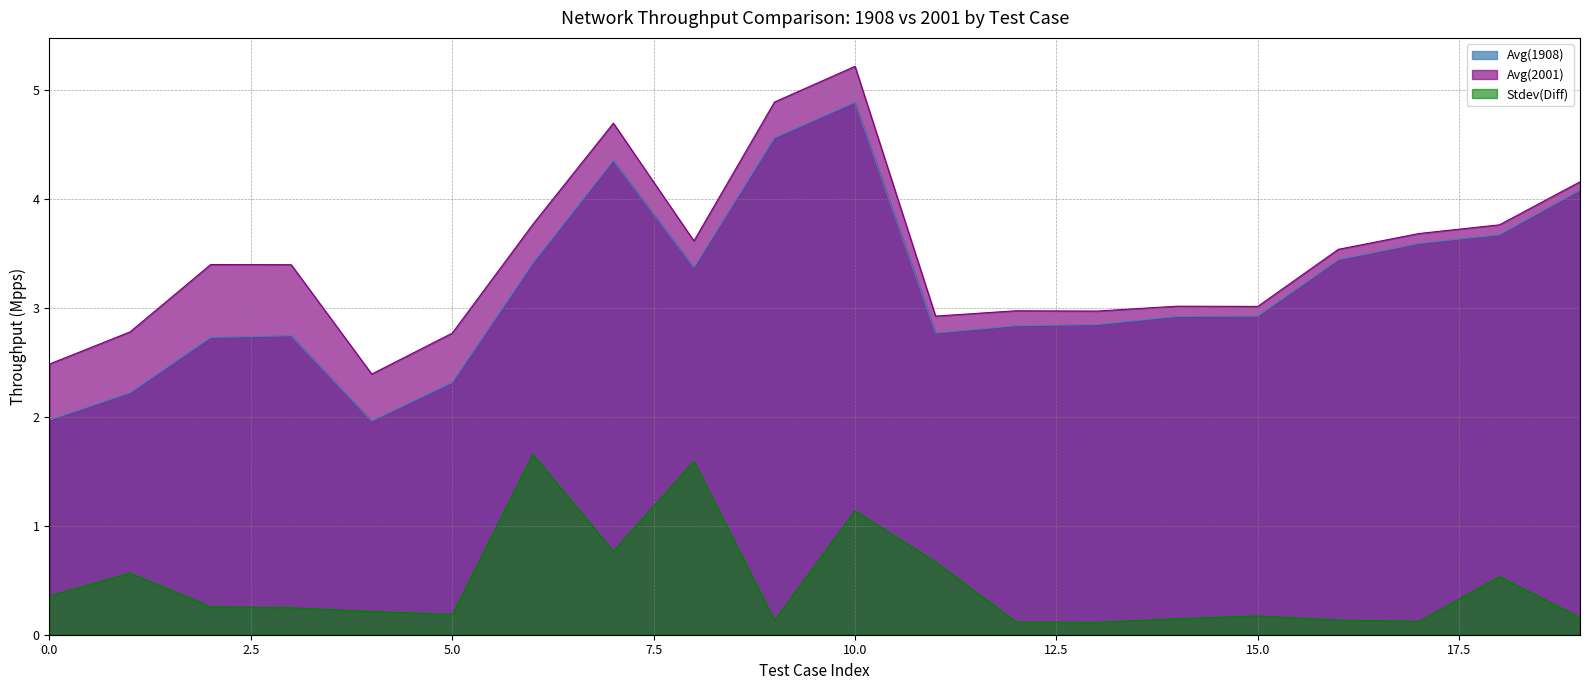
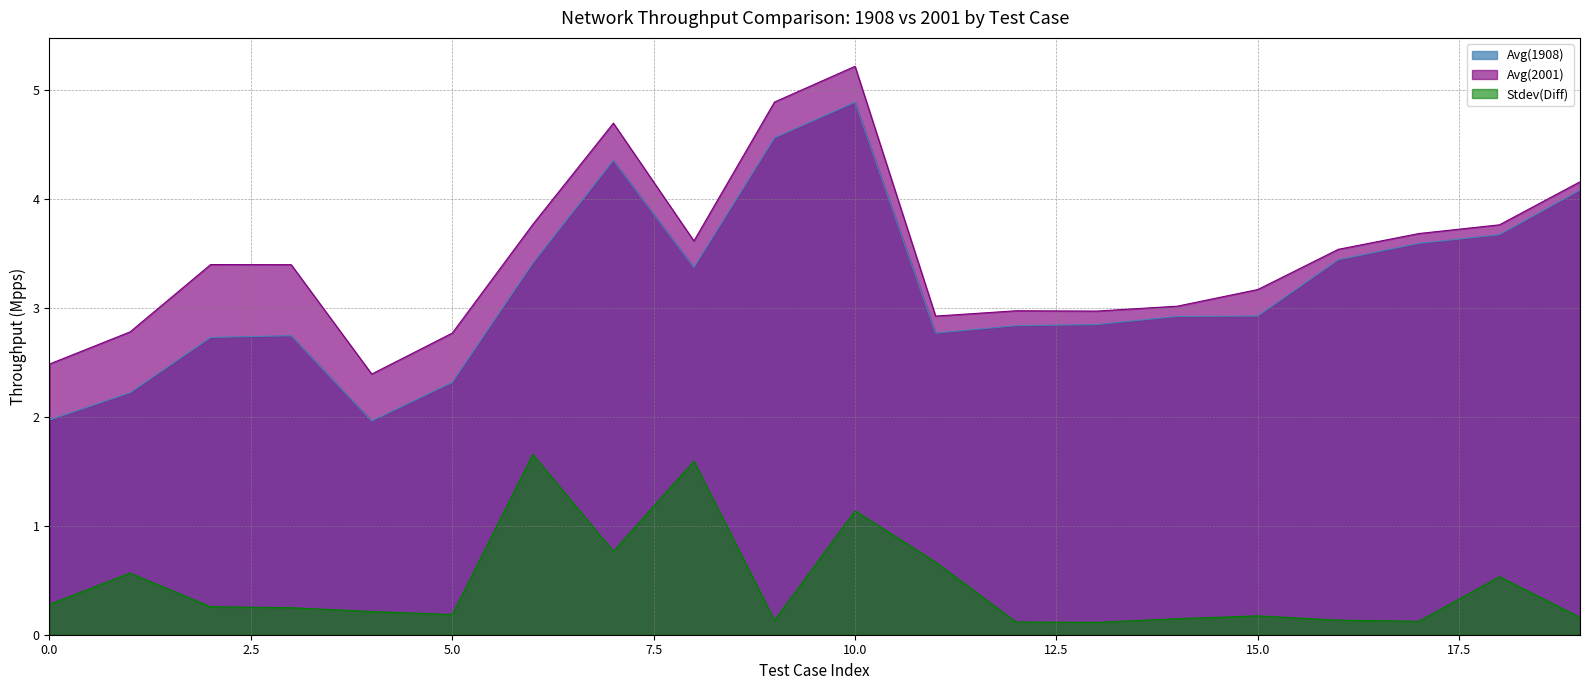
Stdev(Diff), 0.0: 0.36 -> 0.28
Avg(2001), 15.0: 3.01 -> 3.17
